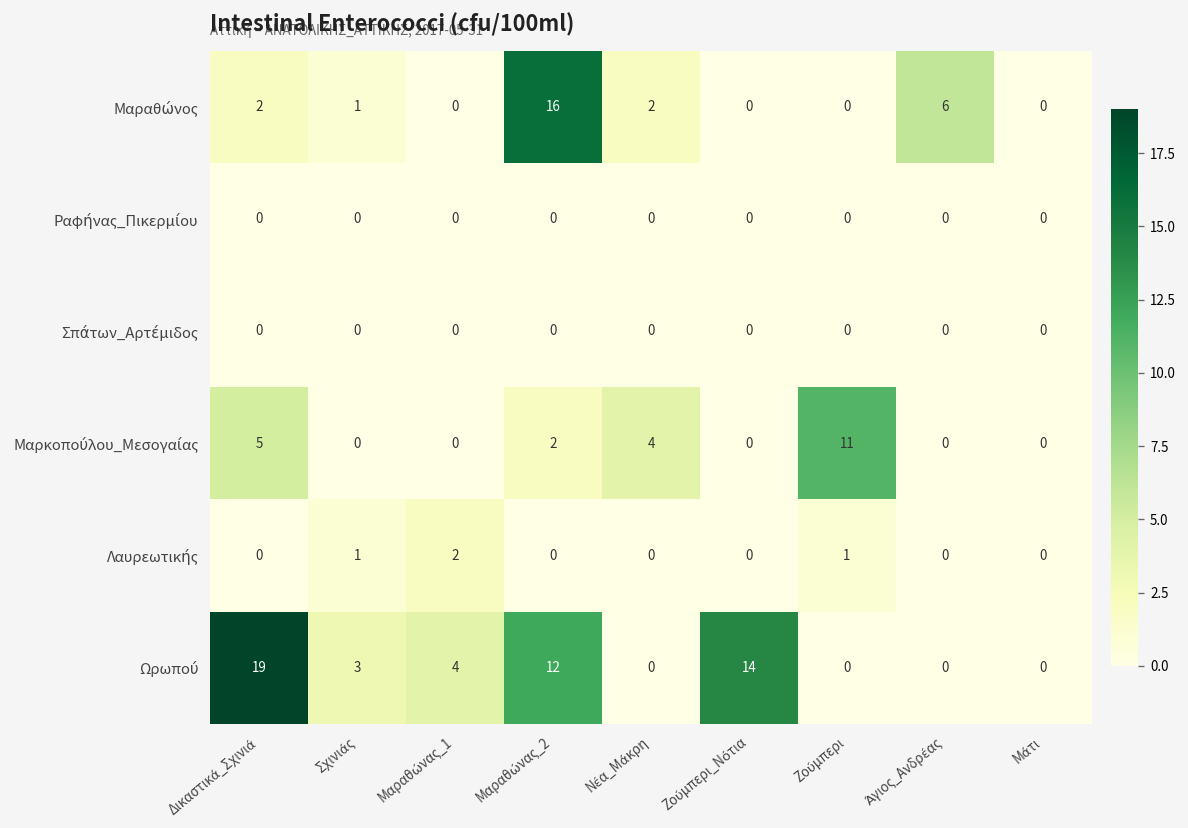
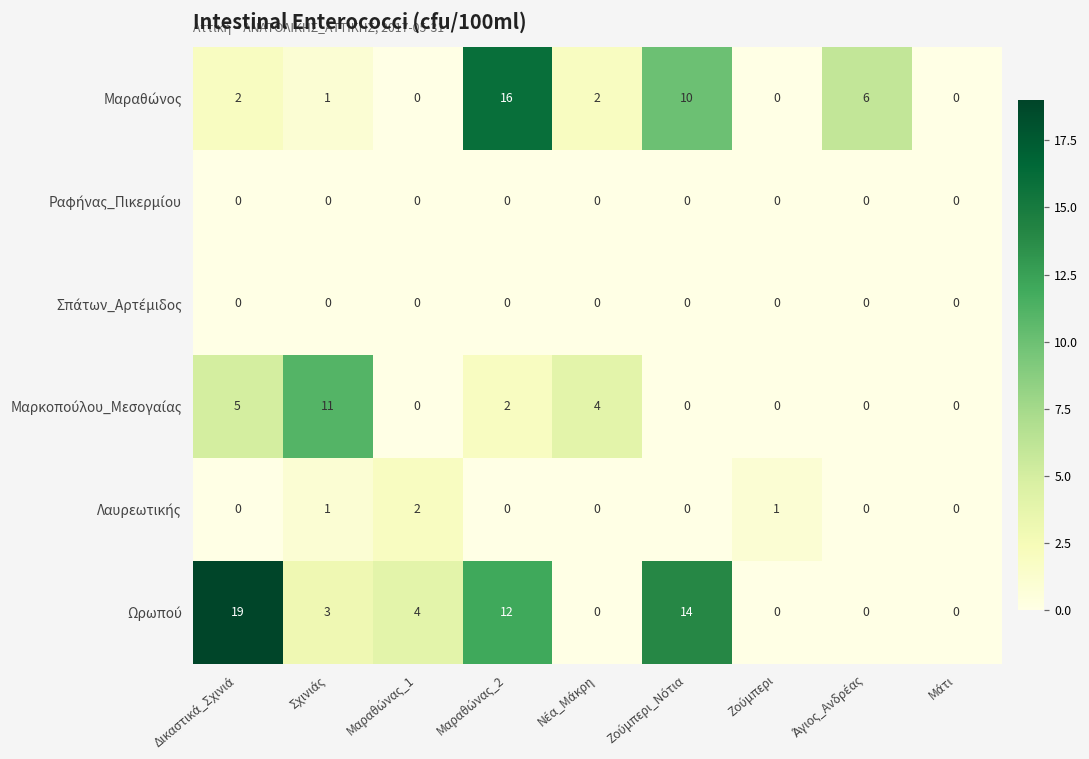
Μαραθώνος, Ζούμπερι_Νότια: 0 -> 10
Μαρκοπούλου_Μεσογαίας, Σχινιάς: 0 -> 11
Μαρκοπούλου_Μεσογαίας, Ζούμπερι: 11 -> 0
